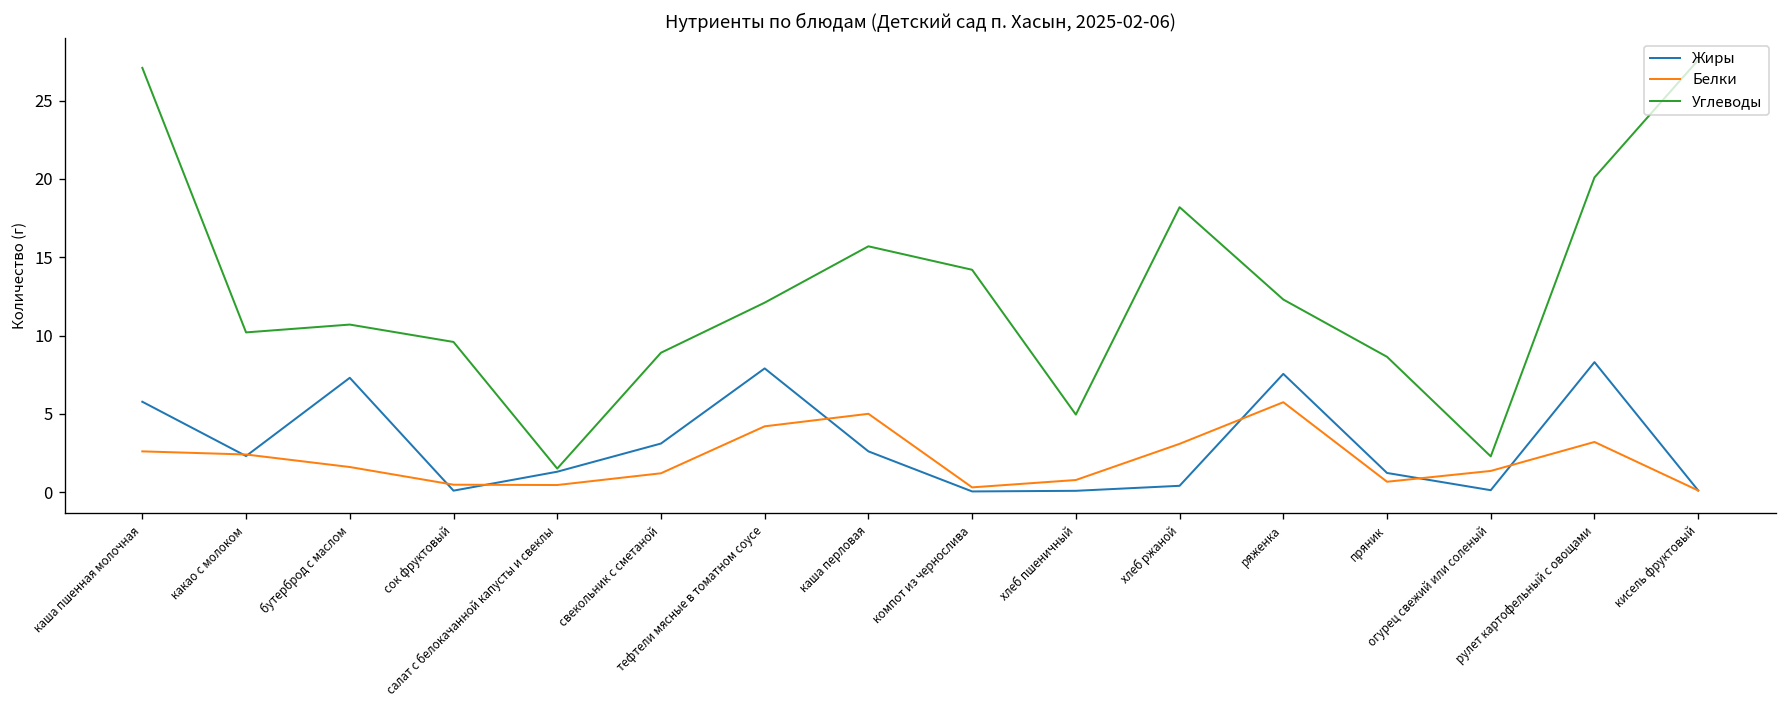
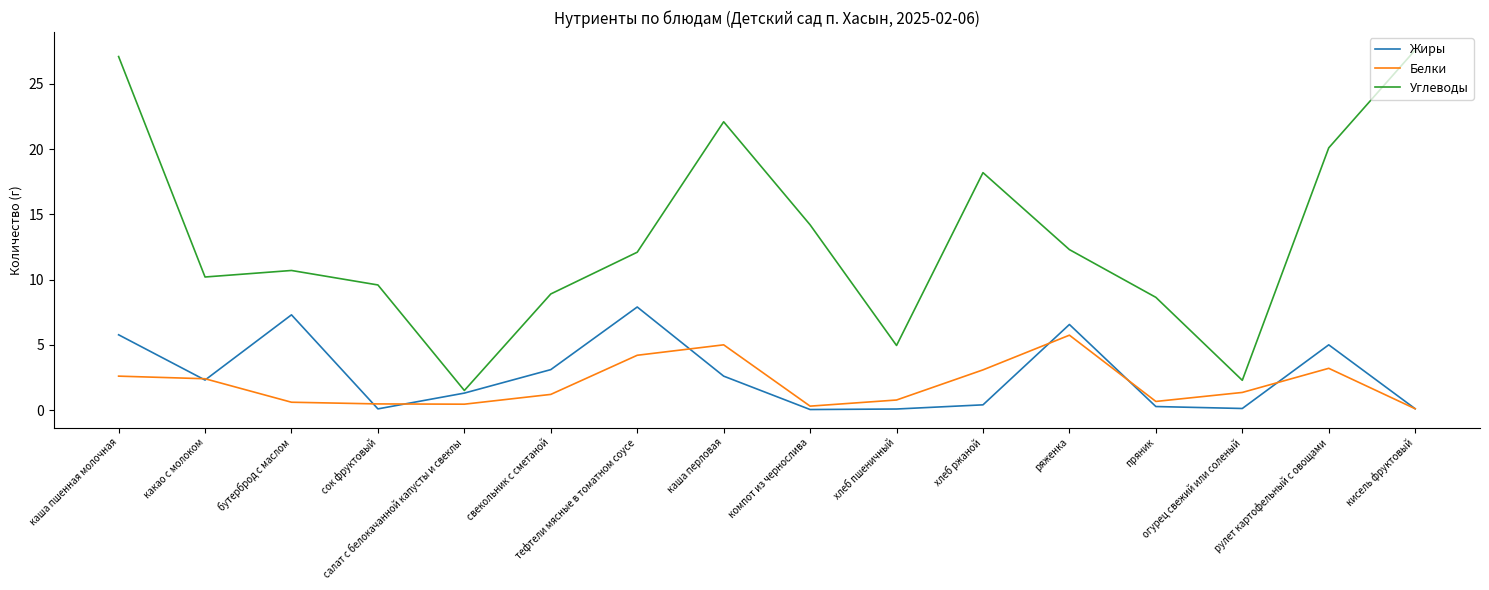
Белки, бутерброд с маслом: 1.6 -> 0.6
Углеводы, каша перловая: 15.7 -> 22.1
Жиры, ряженка: 7.6 -> 6.6
Жиры, пряник: 1.2 -> 0.3
Жиры, рулет картофельный с овощами: 8.3 -> 5.0
